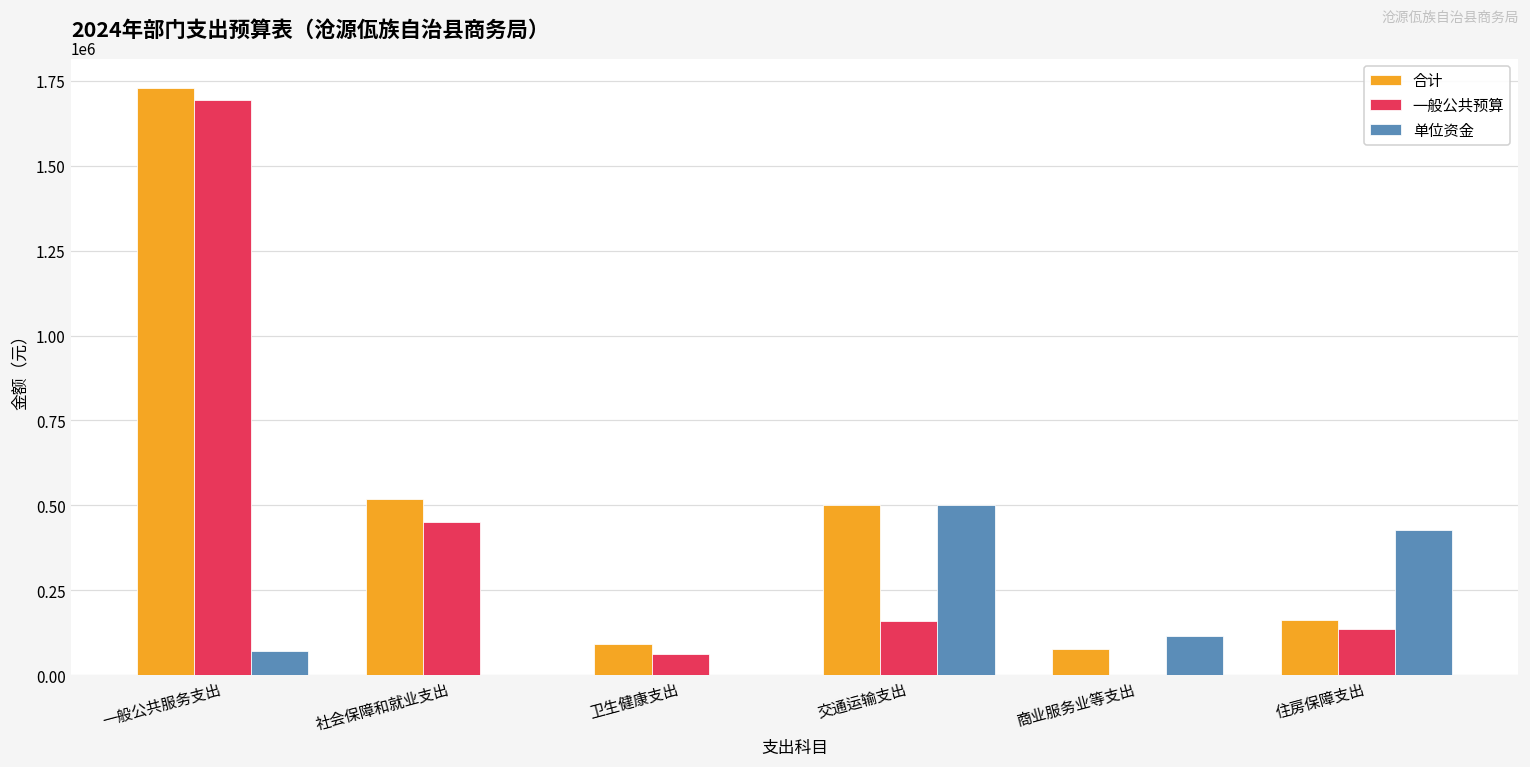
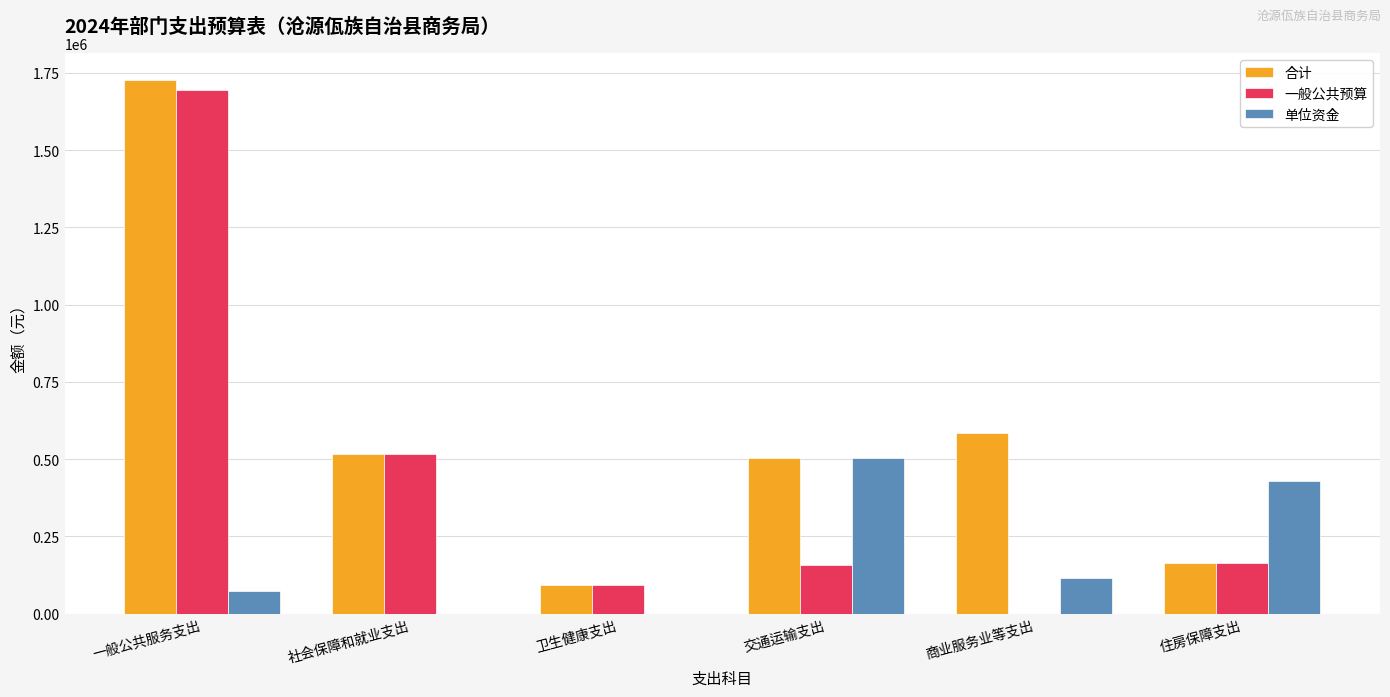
一般公共预算, 社会保障和就业支出: 450000 -> 520000
一般公共预算, 卫生健康支出: 60000 -> 90000
合计, 商业服务业等支出: 80000 -> 590000
一般公共预算, 住房保障支出: 140000 -> 160000
